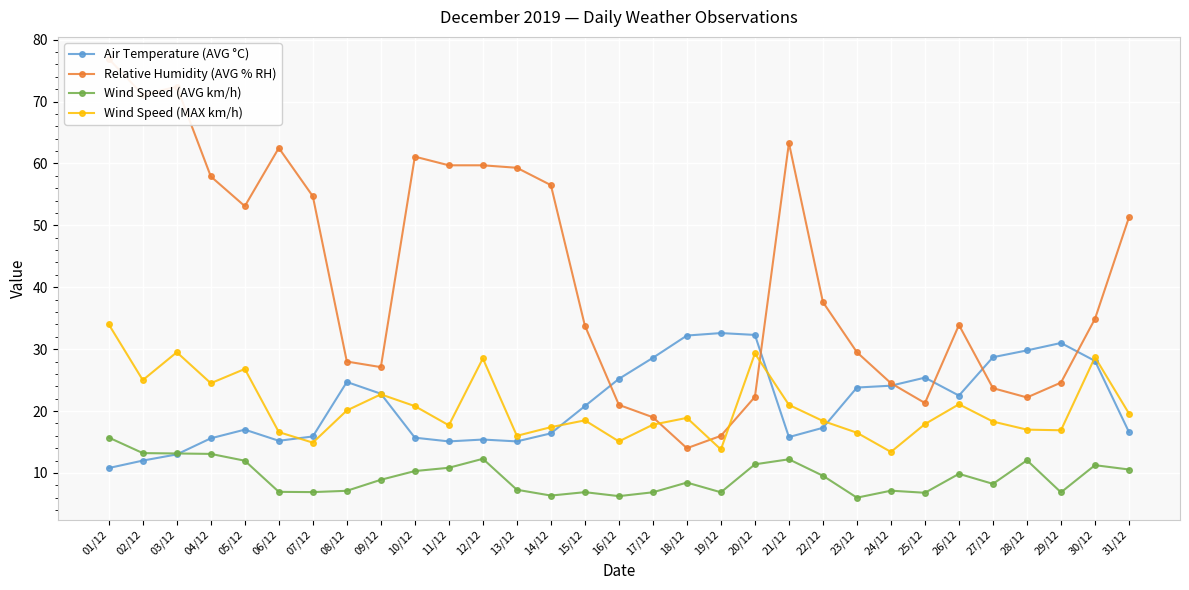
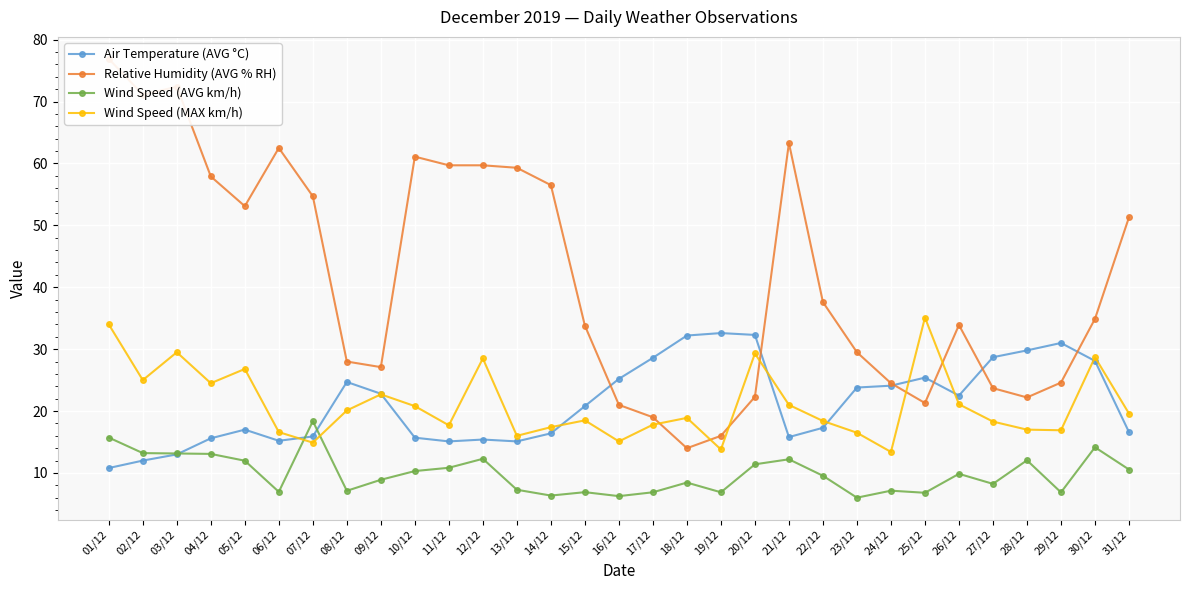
Wind Speed (AVG km/h), 07/12: 7 -> 18
Wind Speed (MAX km/h), 25/12: 18 -> 35
Wind Speed (AVG km/h), 30/12: 11 -> 14
